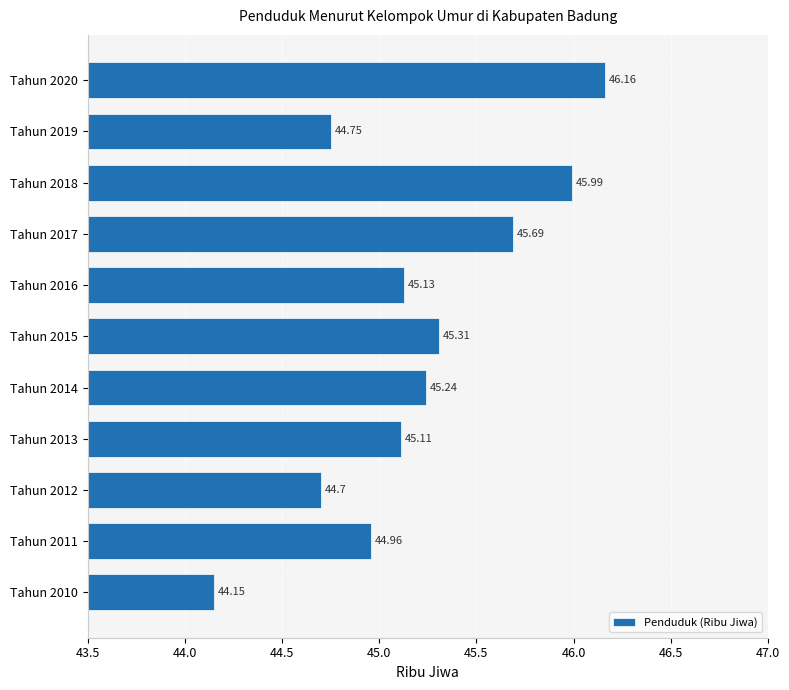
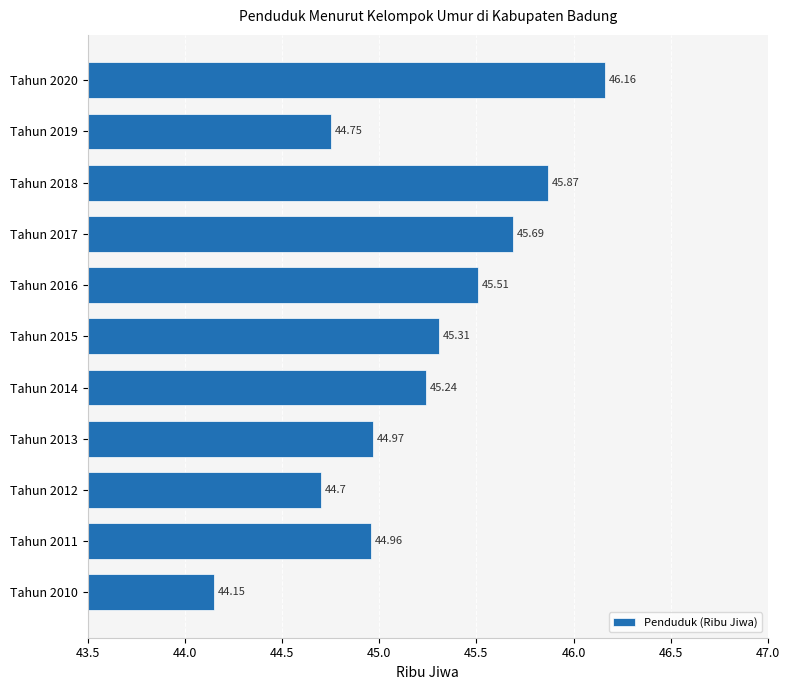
Tahun 2018: 45.99 -> 45.87
Tahun 2016: 45.13 -> 45.51
Tahun 2013: 45.11 -> 44.97
